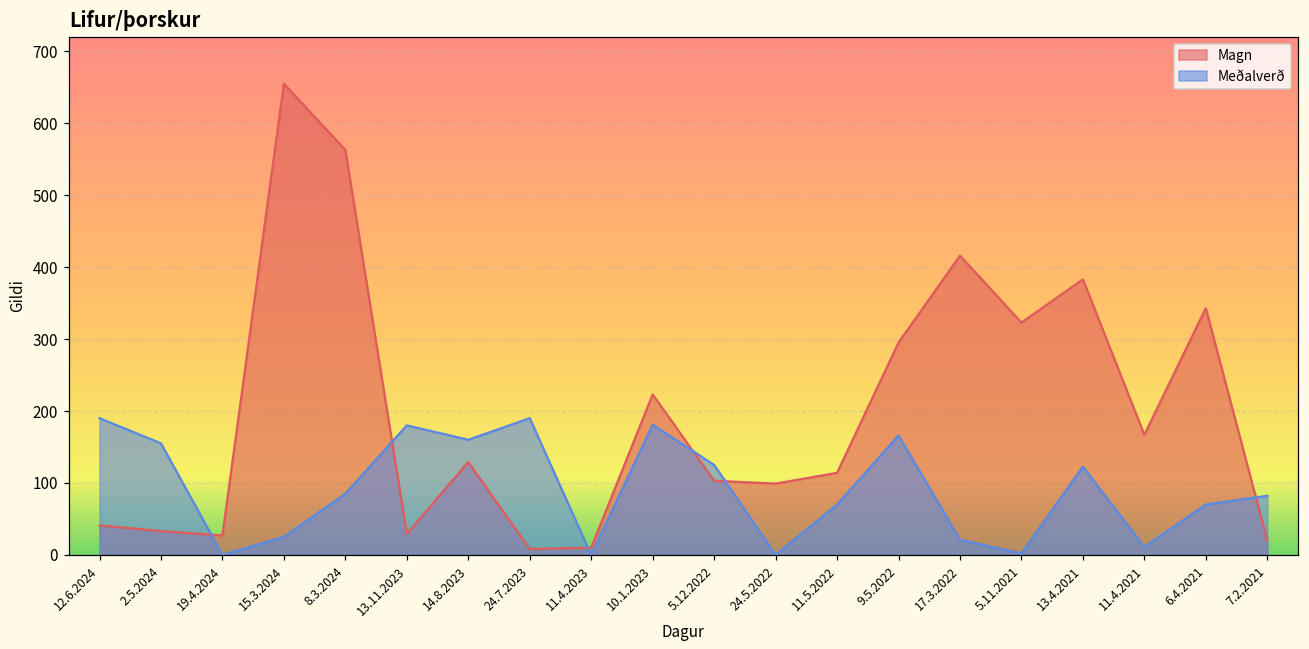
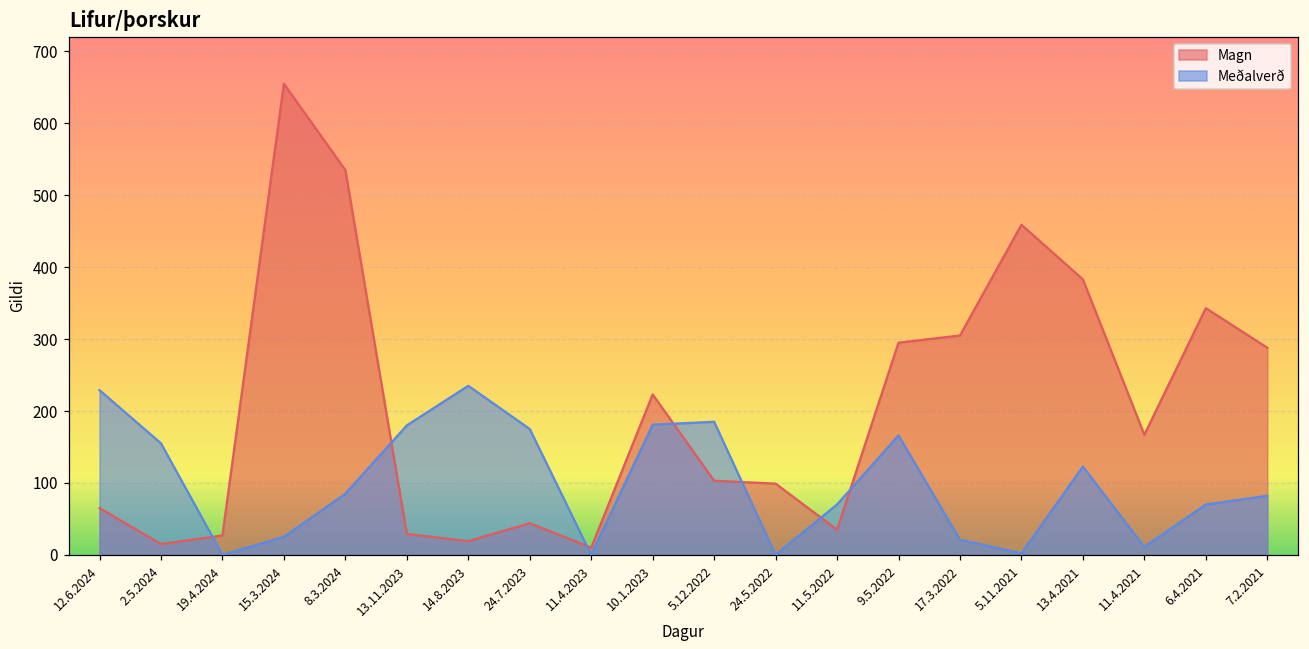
Magn, 12.6.2024: 40 -> 70
Meðalverð, 12.6.2024: 190 -> 230
Magn, 2.5.2024: 30 -> 20
Magn, 8.3.2024: 560 -> 540
Magn, 14.8.2023: 130 -> 20
Meðalverð, 14.8.2023: 160 -> 240
Magn, 24.7.2023: 10 -> 40
Meðalverð, 24.7.2023: 190 -> 180
Meðalverð, 5.12.2022: 130 -> 190
Magn, 11.5.2022: 110 -> 40
Magn, 17.3.2022: 420 -> 310
Magn, 5.11.2021: 320 -> 460
Magn, 7.2.2021: 20 -> 290
